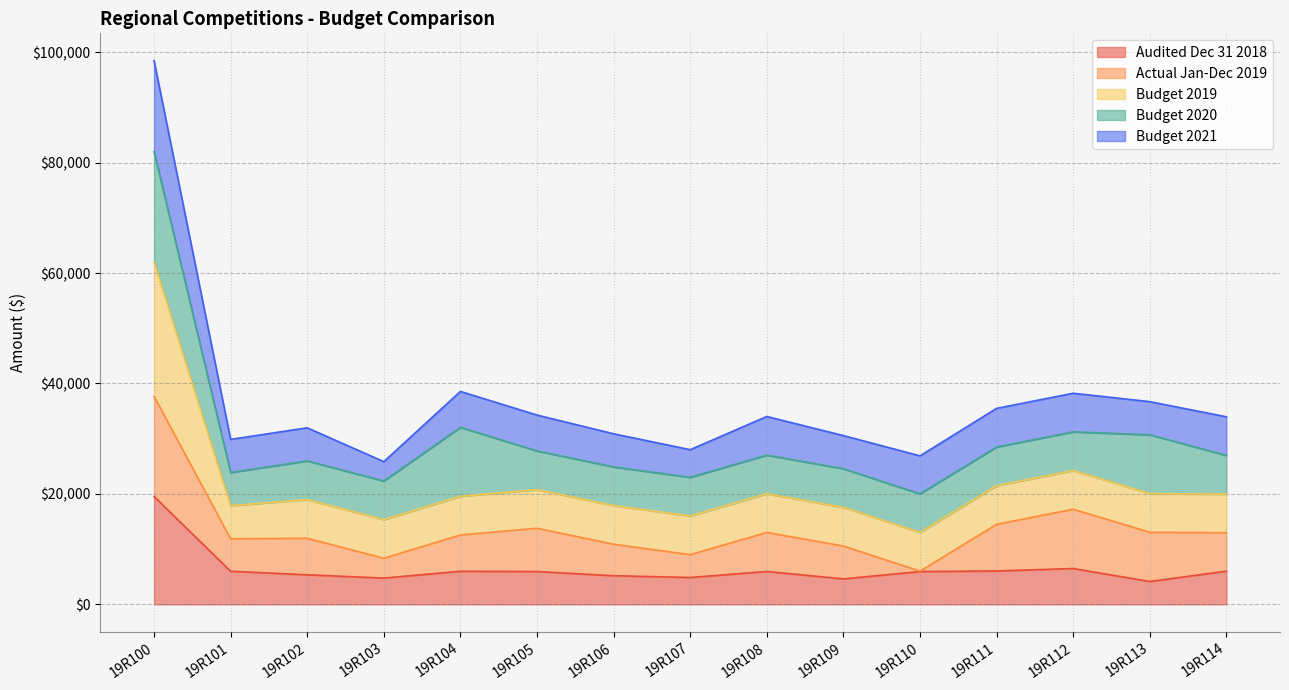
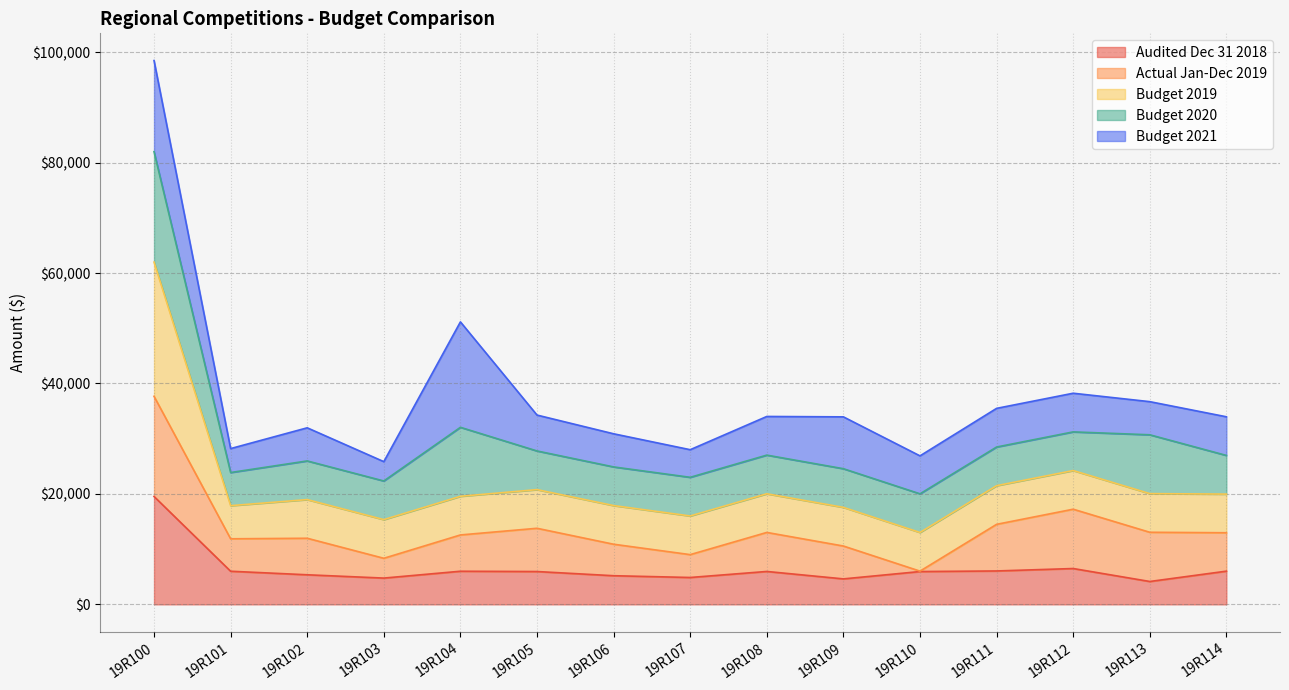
Budget 2021, 19R101: $6,000 -> $4,000
Budget 2021, 19R104: $7,000 -> $19,000
Budget 2021, 19R109: $6,000 -> $9,000
